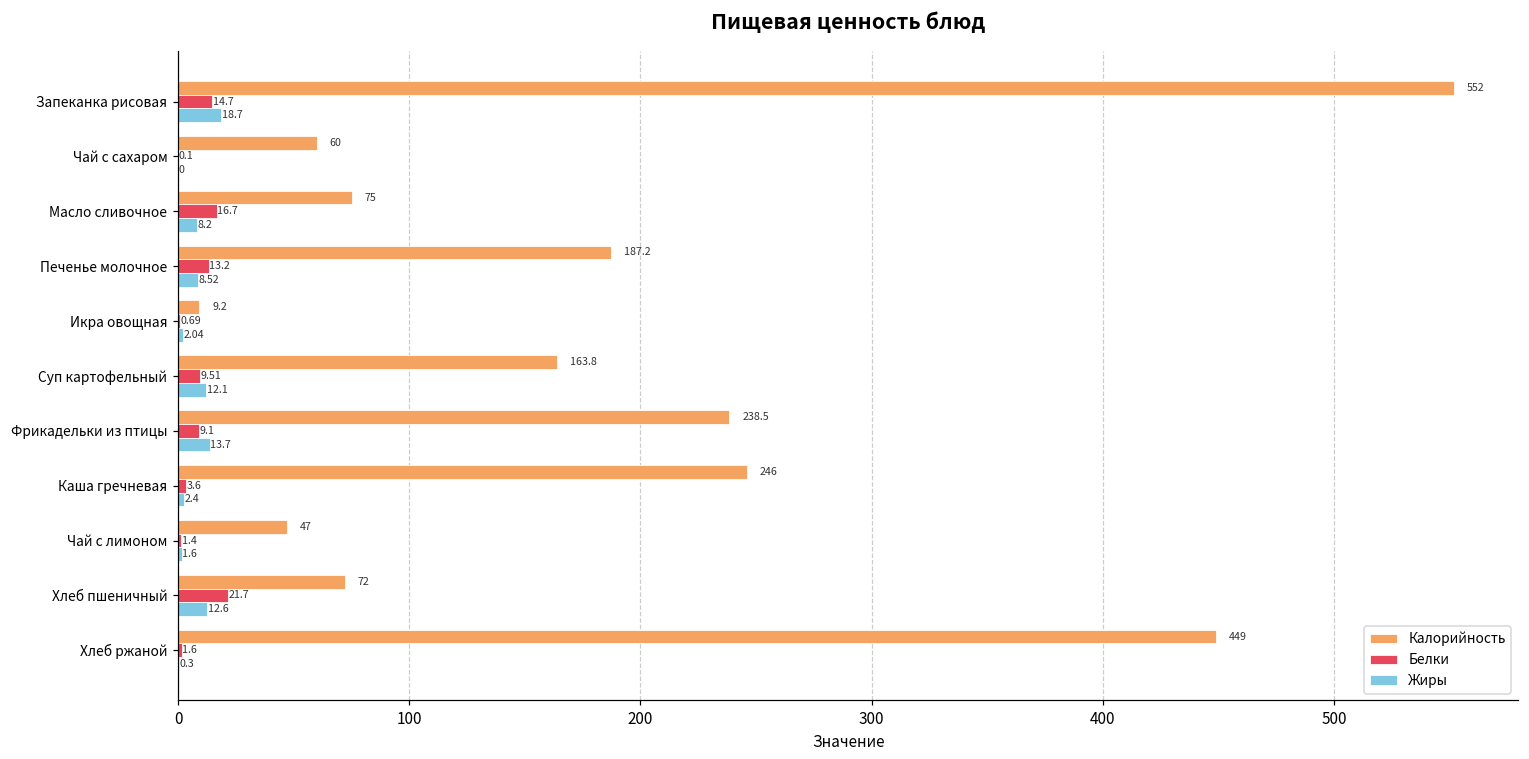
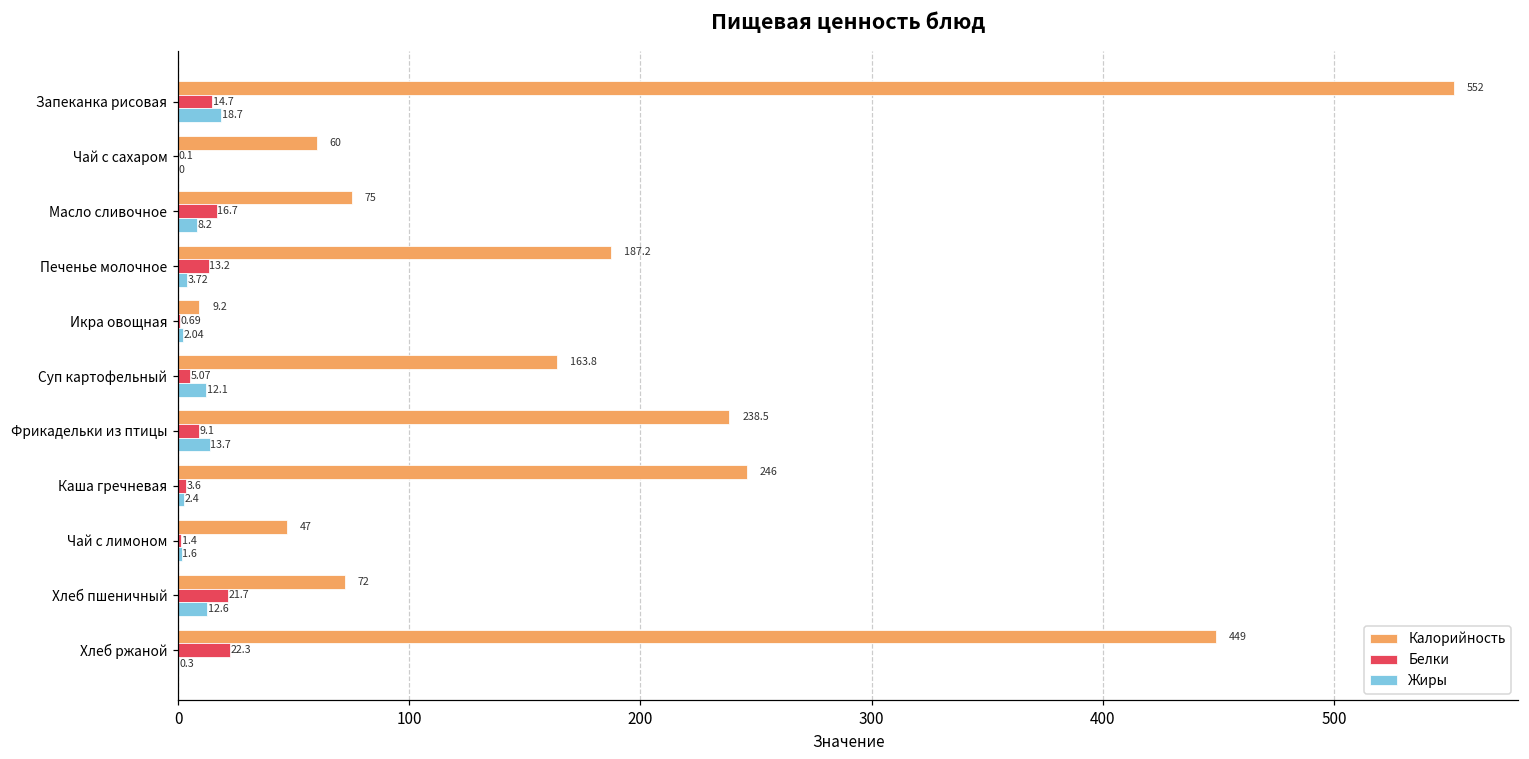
Жиры, Печенье молочное: 8.52 -> 3.72
Белки, Суп картофельный: 9.51 -> 5.07
Белки, Хлеб ржаной: 1.6 -> 22.3
